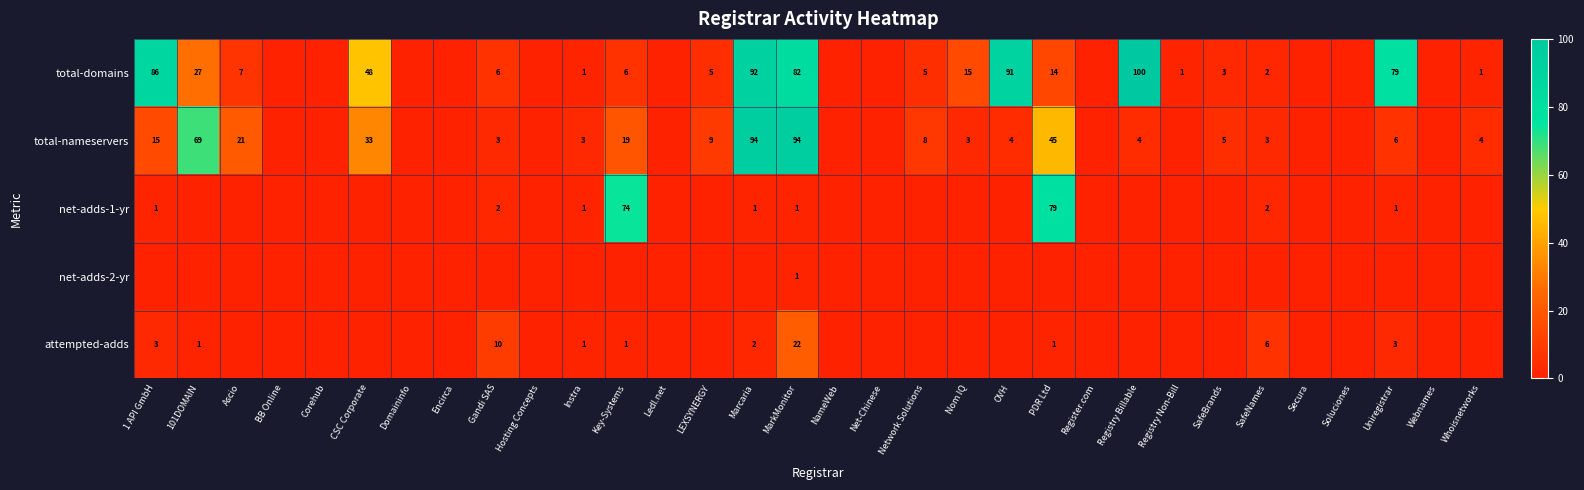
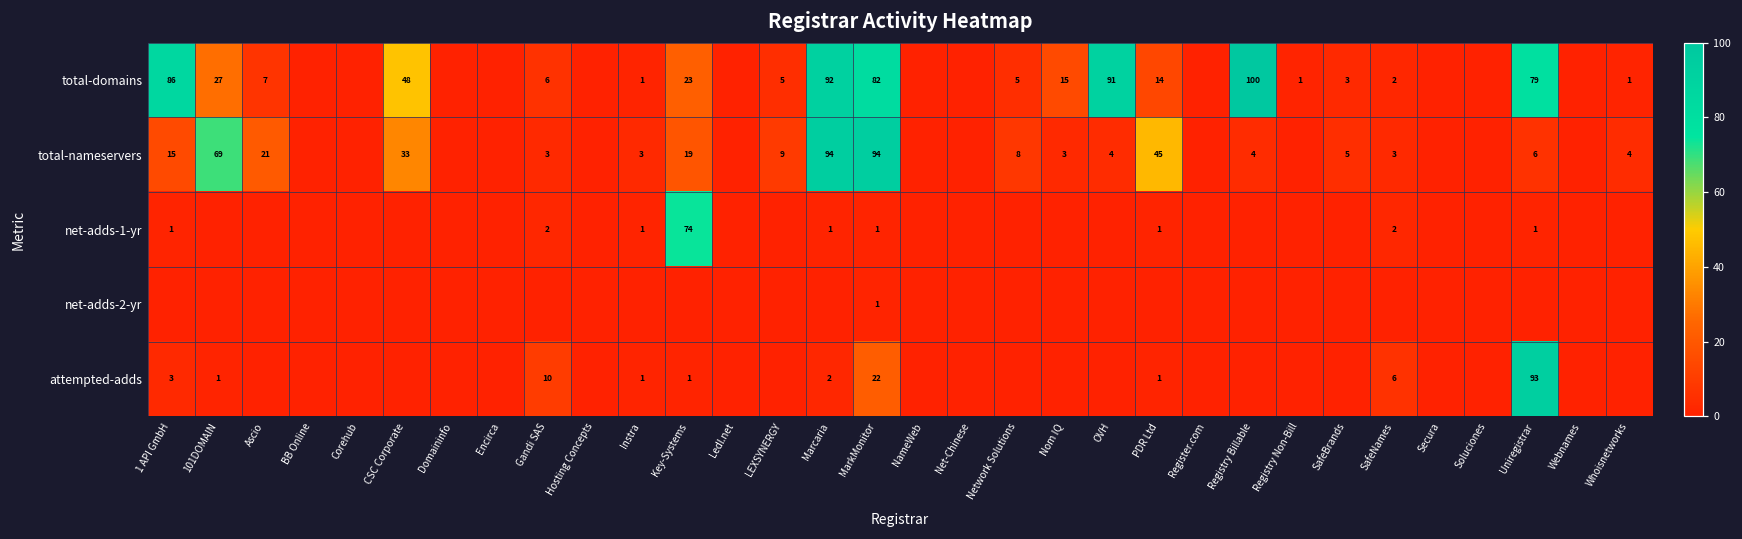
total-domains, Key-Systems: 6 -> 23
net-adds-1-yr, PDR Ltd: 79 -> 1
attempted-adds, Uniregistrar: 3 -> 93
